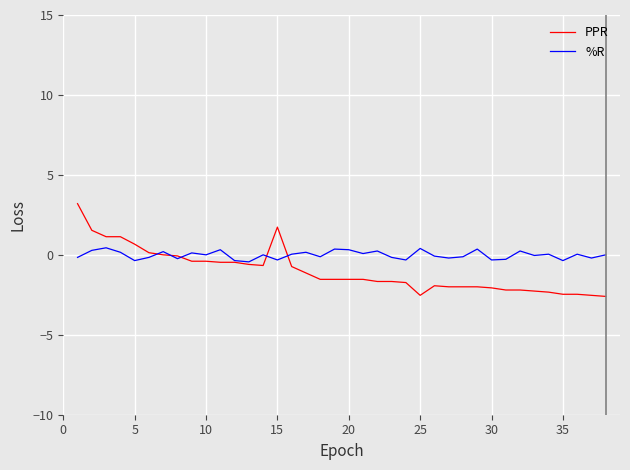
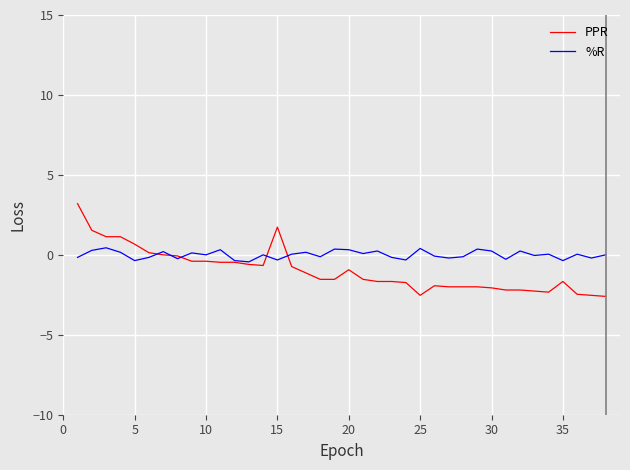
PPR, 20: -1.5 -> -0.9
%R, 30: -0.3 -> 0.2
PPR, 35: -2.5 -> -1.7
